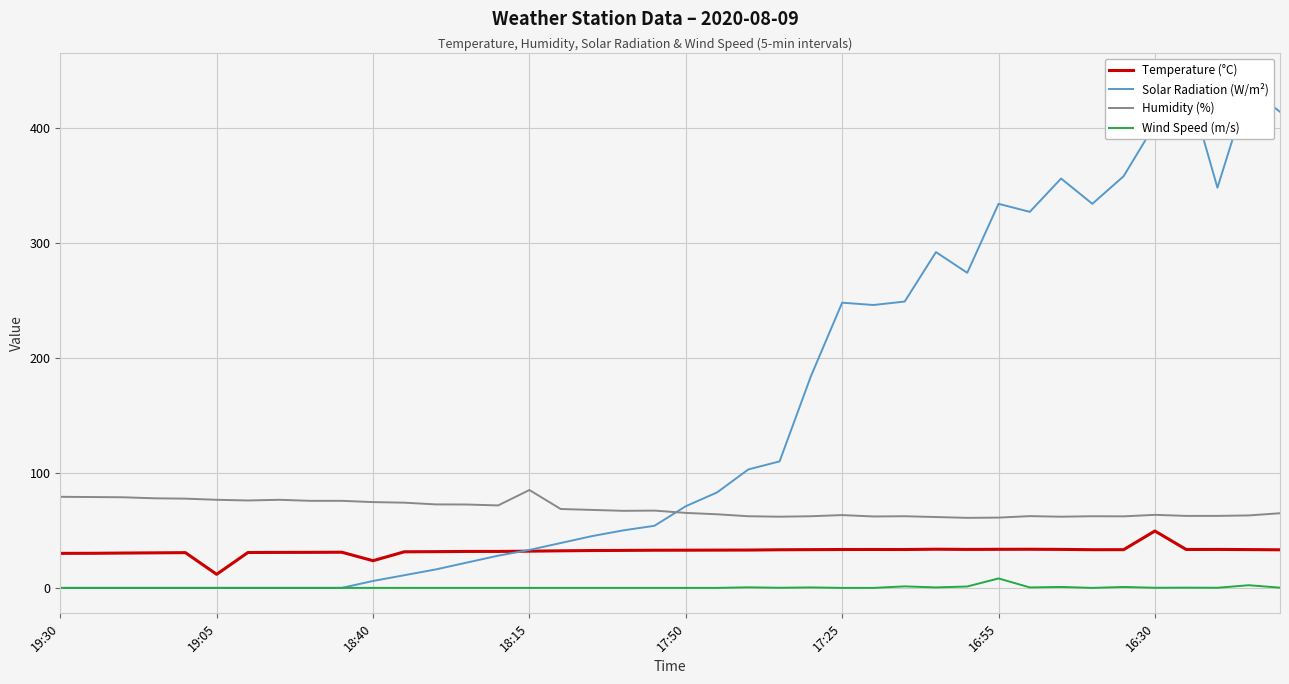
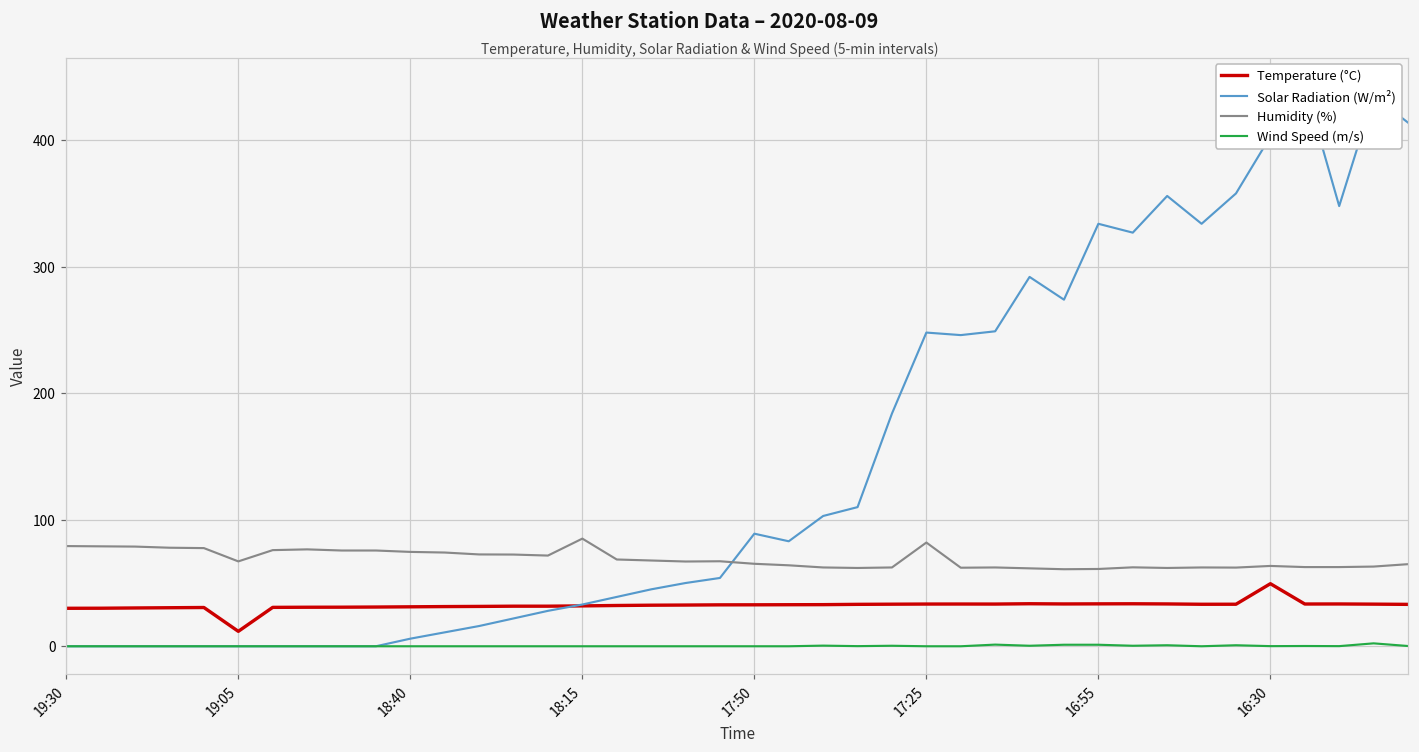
Humidity (%), 19:05: 77 -> 67
Temperature (°C), 18:40: 24 -> 31
Solar Radiation (W/m²), 17:50: 71 -> 89
Humidity (%), 17:25: 63 -> 82
Wind Speed (m/s), 16:55: 8 -> 1
